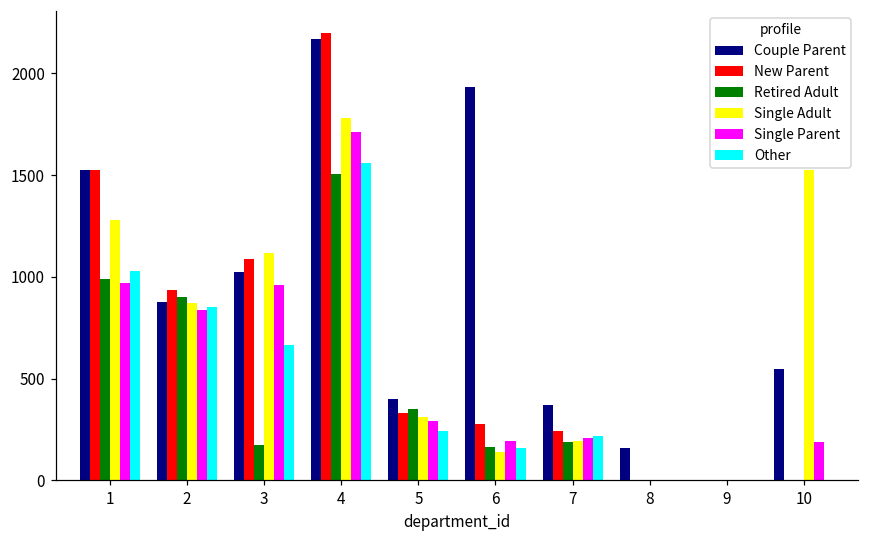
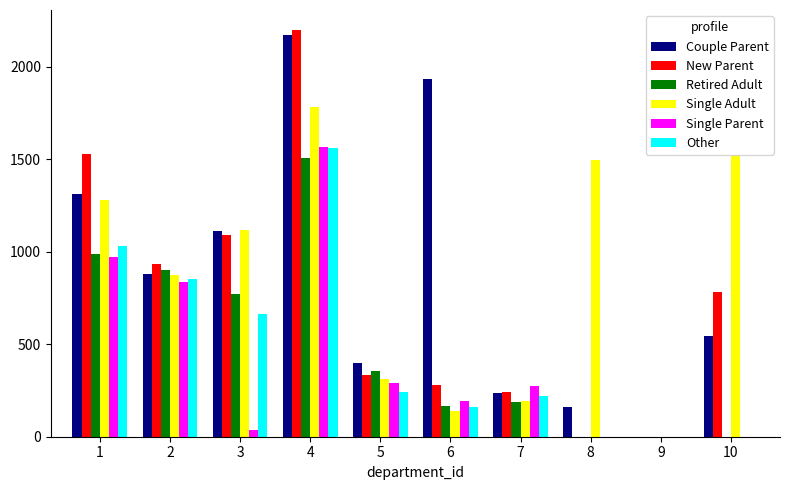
Couple Parent, 1: 1530 -> 1310
Couple Parent, 3: 1020 -> 1110
Retired Adult, 3: 170 -> 770
Single Parent, 3: 960 -> 40
Single Parent, 4: 1710 -> 1570
Couple Parent, 7: 370 -> 240
Single Parent, 7: 210 -> 280
Single Adult, 8: 0 -> 1490
New Parent, 10: 0 -> 780
Single Parent, 10: 190 -> 0
